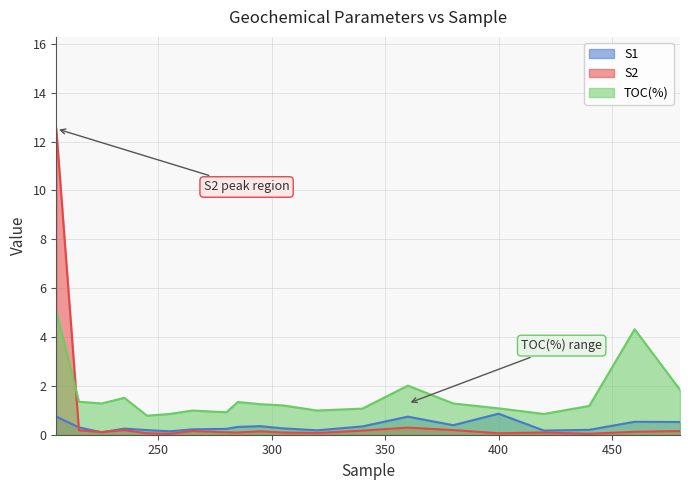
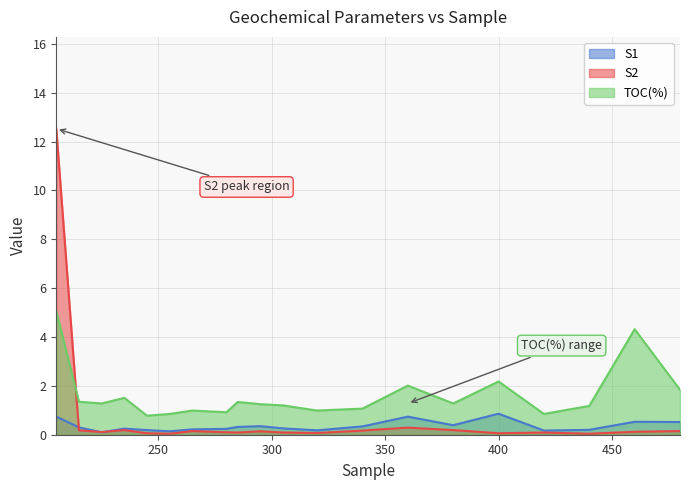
TOC(%), 400: 1.1 -> 2.2
